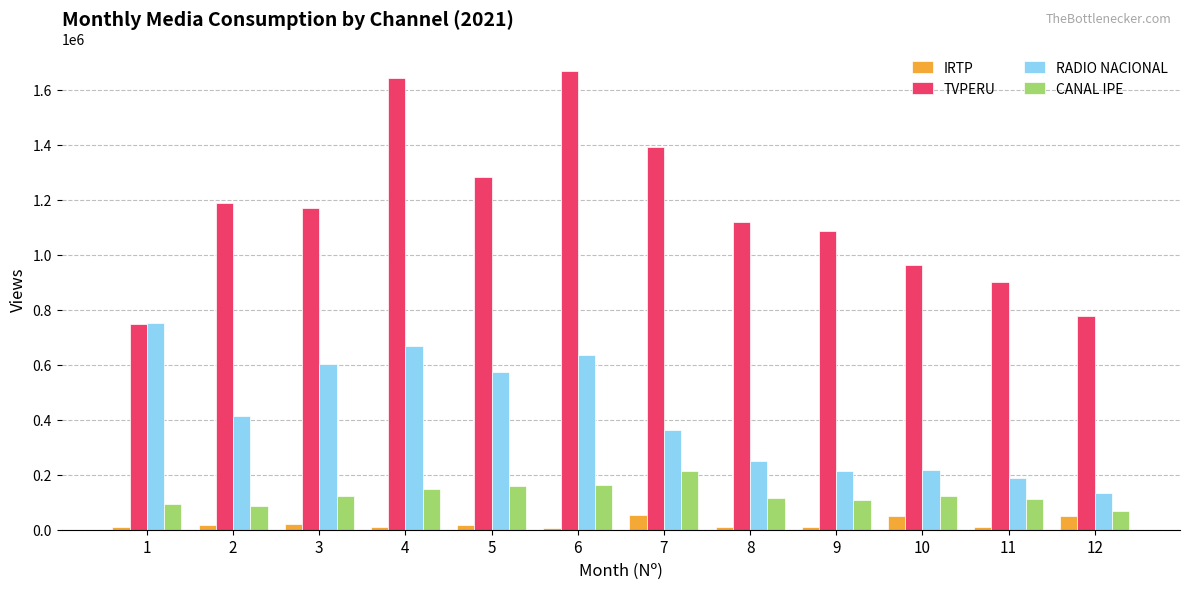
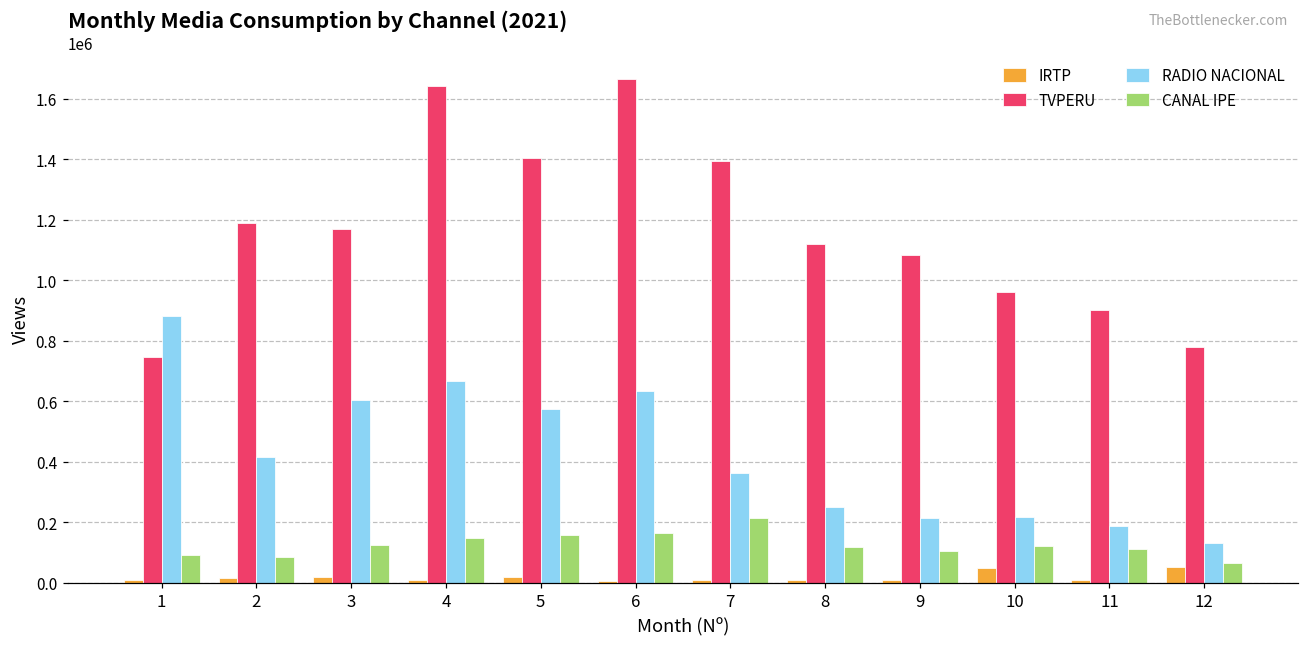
RADIO NACIONAL, 1: 750000 -> 880000
TVPERU, 5: 1280000 -> 1400000
IRTP, 7: 50000 -> 10000
